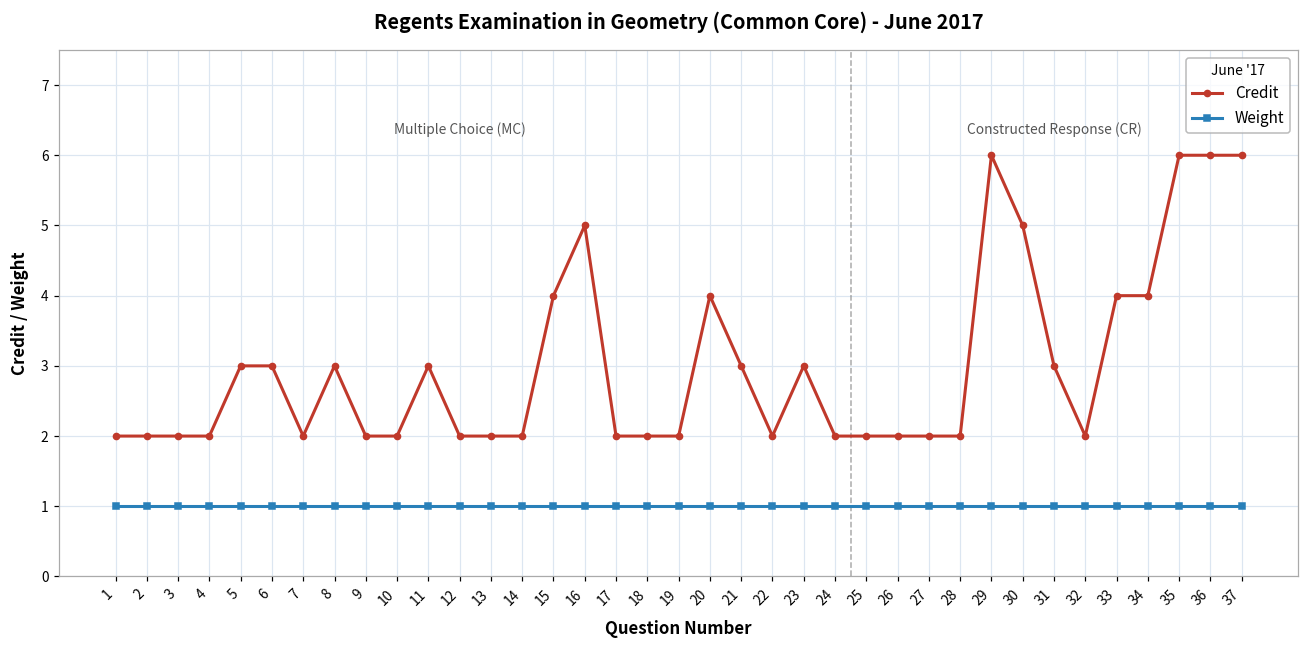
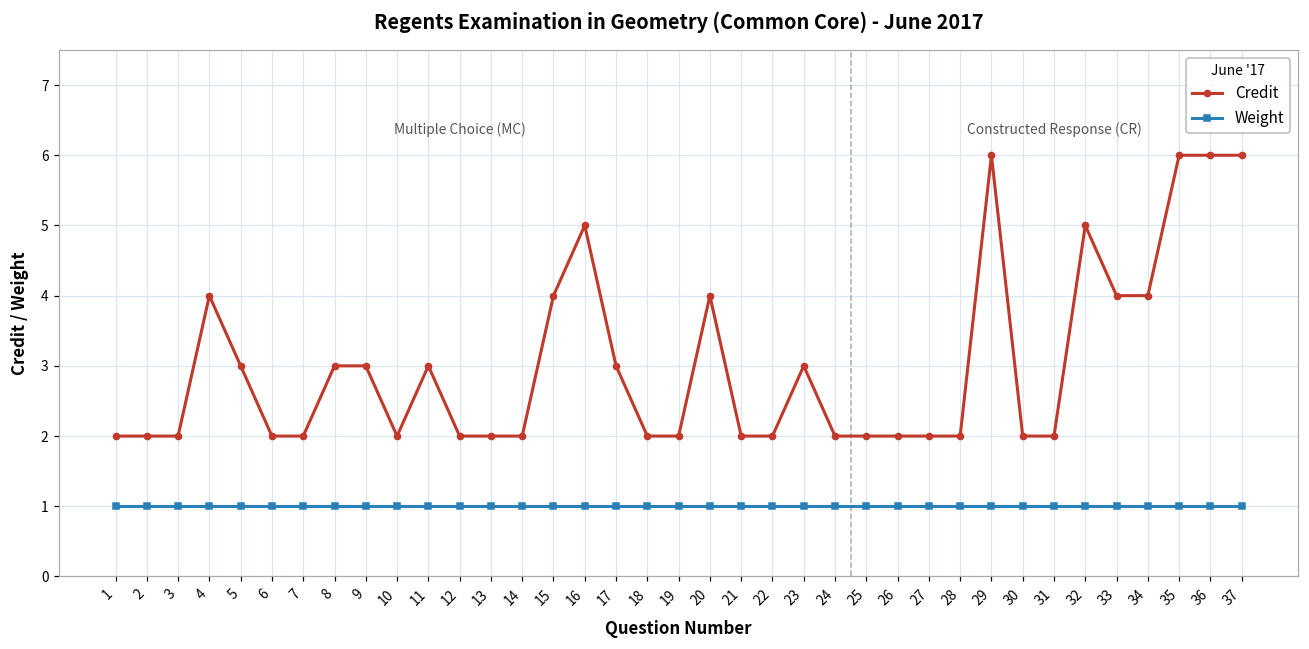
Credit, 4: 2 -> 4
Credit, 6: 3 -> 2
Credit, 9: 2 -> 3
Credit, 17: 2 -> 3
Credit, 21: 3 -> 2
Credit, 30: 5 -> 2
Credit, 31: 3 -> 2
Credit, 32: 2 -> 5
